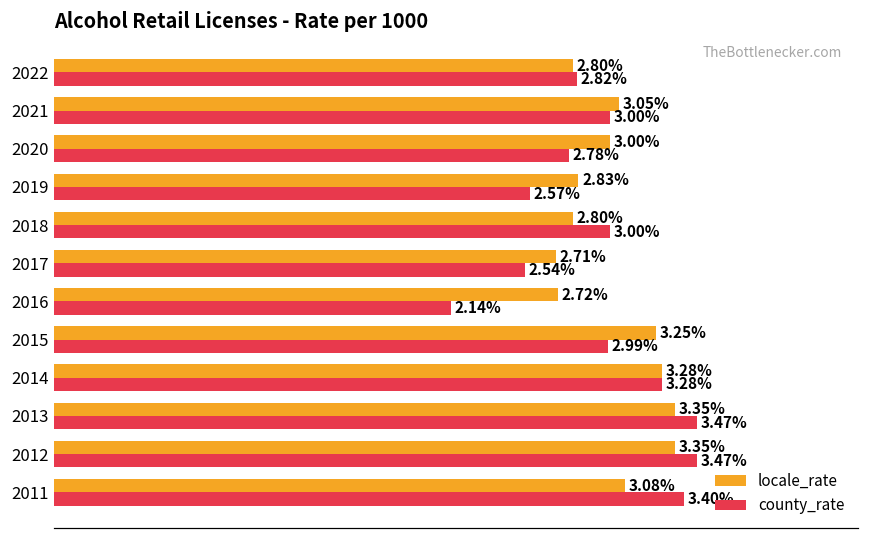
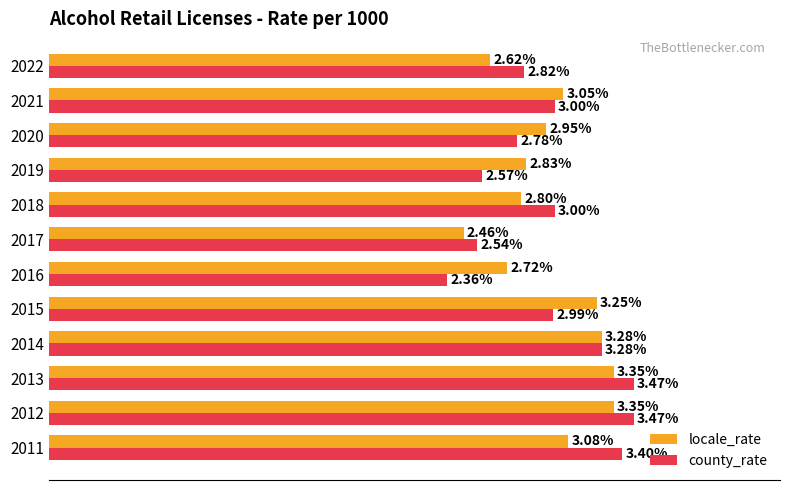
locale_rate, 2022: 2.80% -> 2.62%
locale_rate, 2020: 3.00% -> 2.95%
locale_rate, 2017: 2.71% -> 2.46%
county_rate, 2016: 2.14% -> 2.36%
